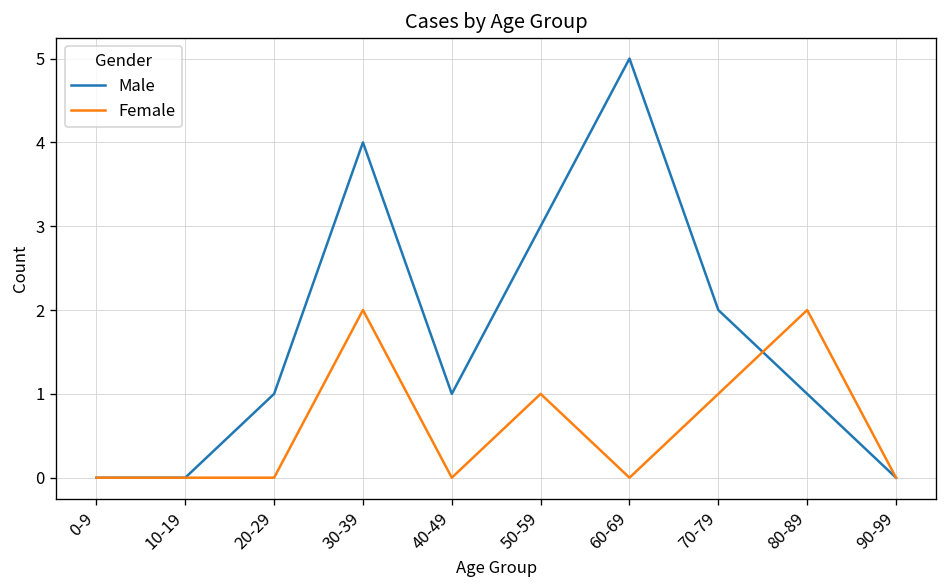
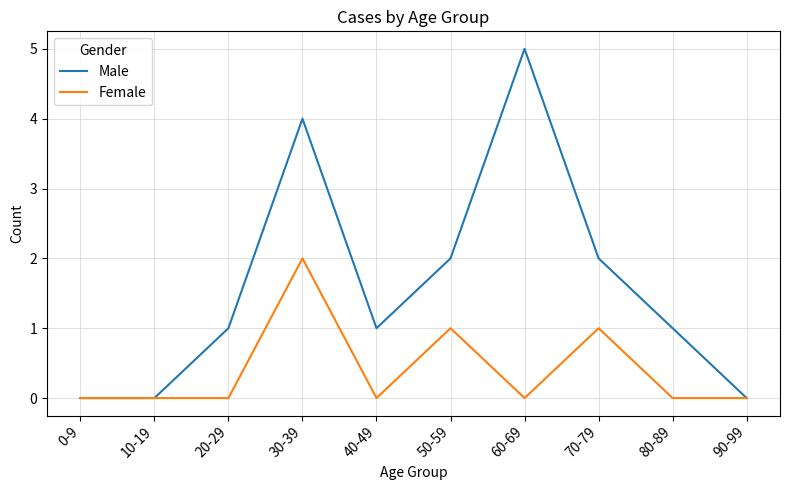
Male, 50-59: 3 -> 2
Female, 80-89: 2 -> 0
